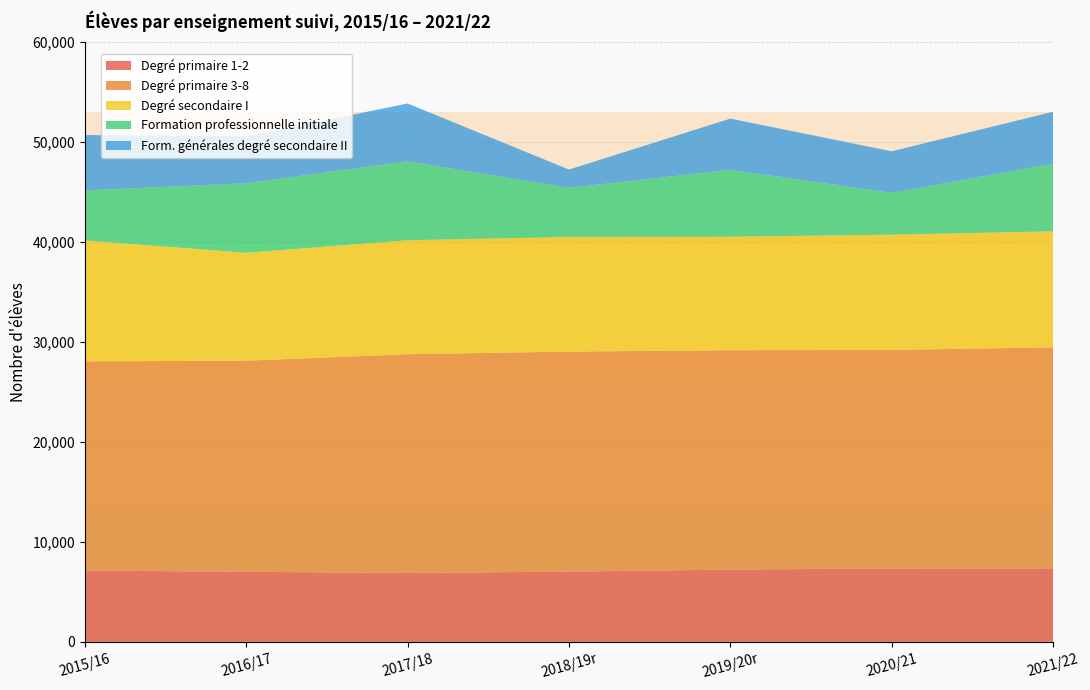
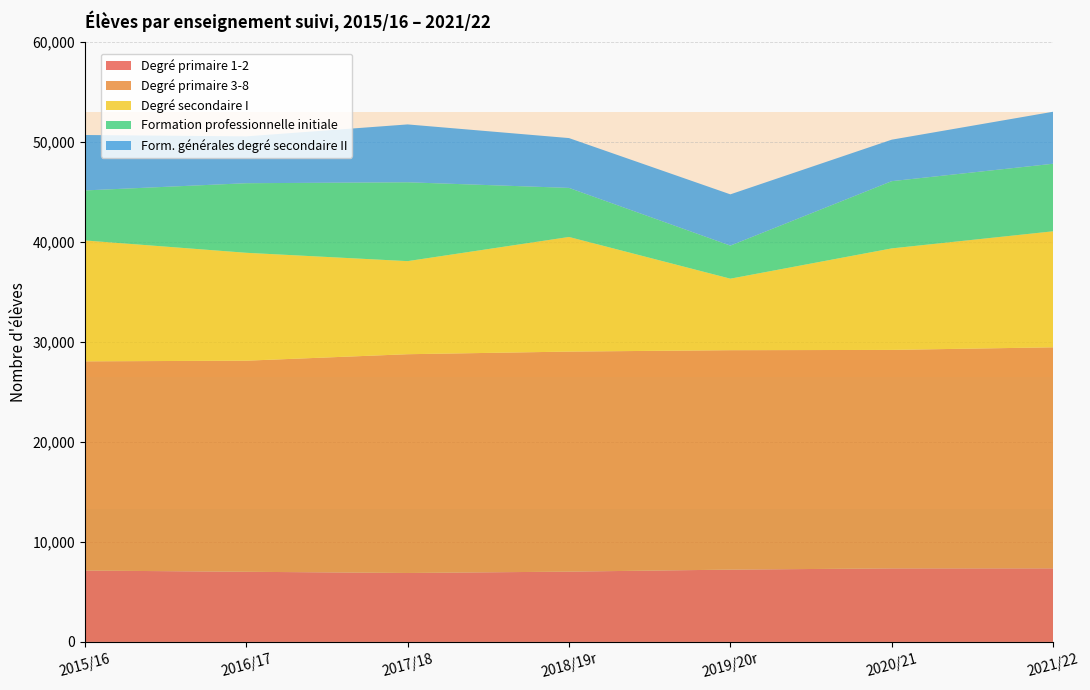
Degré secondaire I, 2017/18: 11,400 -> 9,300
Form. générales degré secondaire II, 2018/19r: 1,800 -> 5,000
Degré secondaire I, 2019/20r: 11,300 -> 7,100
Formation professionnelle initiale, 2019/20r: 6,700 -> 3,300
Degré secondaire I, 2020/21: 11,500 -> 10,100
Formation professionnelle initiale, 2020/21: 4,200 -> 6,700
